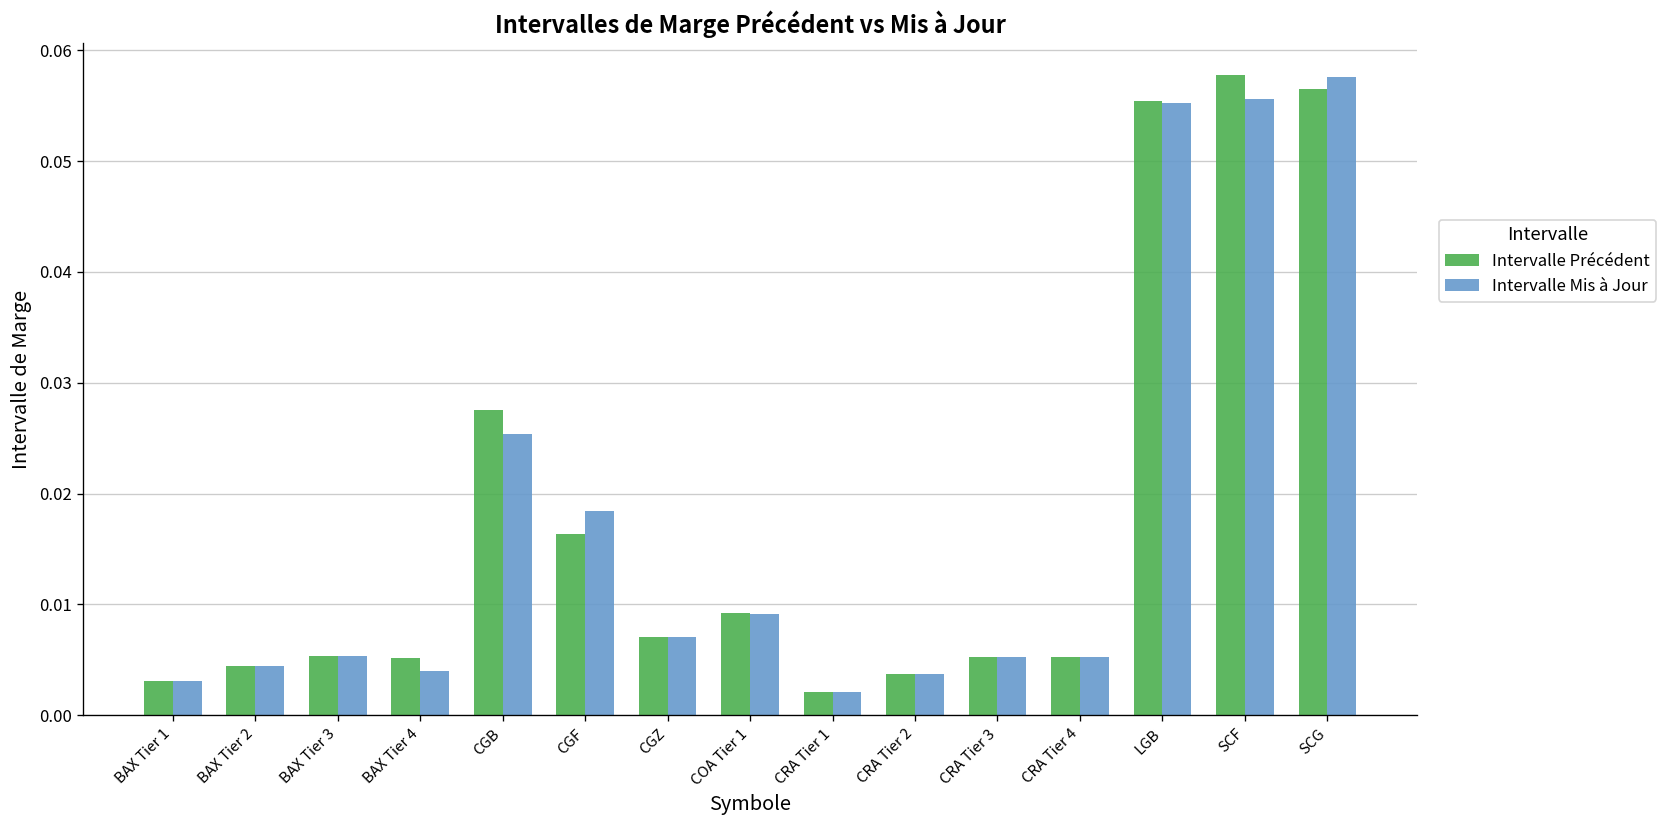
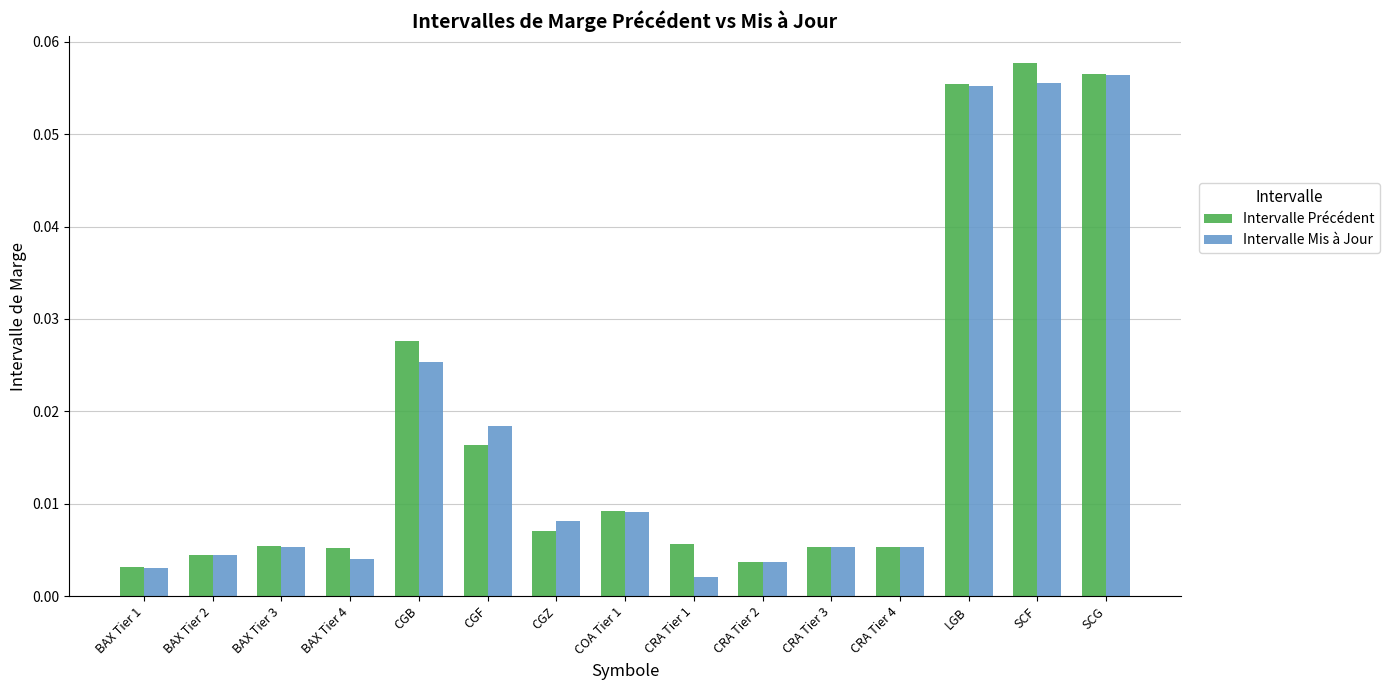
Intervalle Mis à Jour, CGZ: 0.007 -> 0.008
Intervalle Précédent, CRA Tier 1: 0.002 -> 0.006
Intervalle Mis à Jour, SCG: 0.058 -> 0.056
